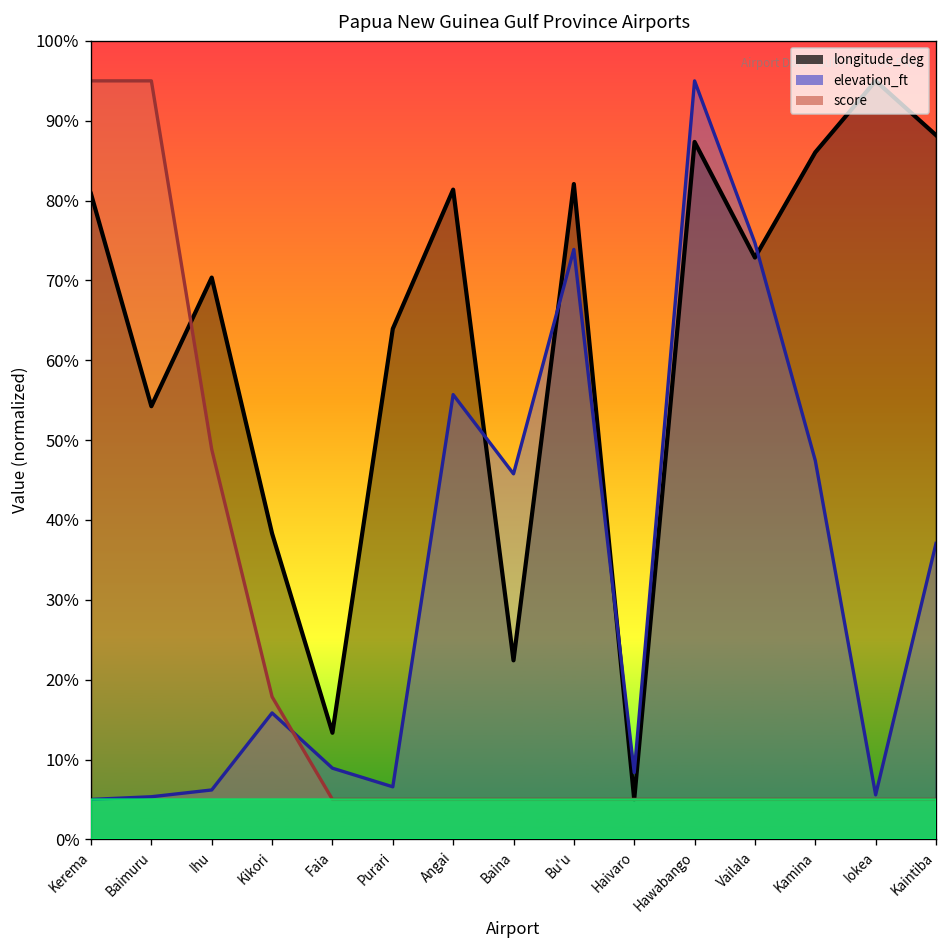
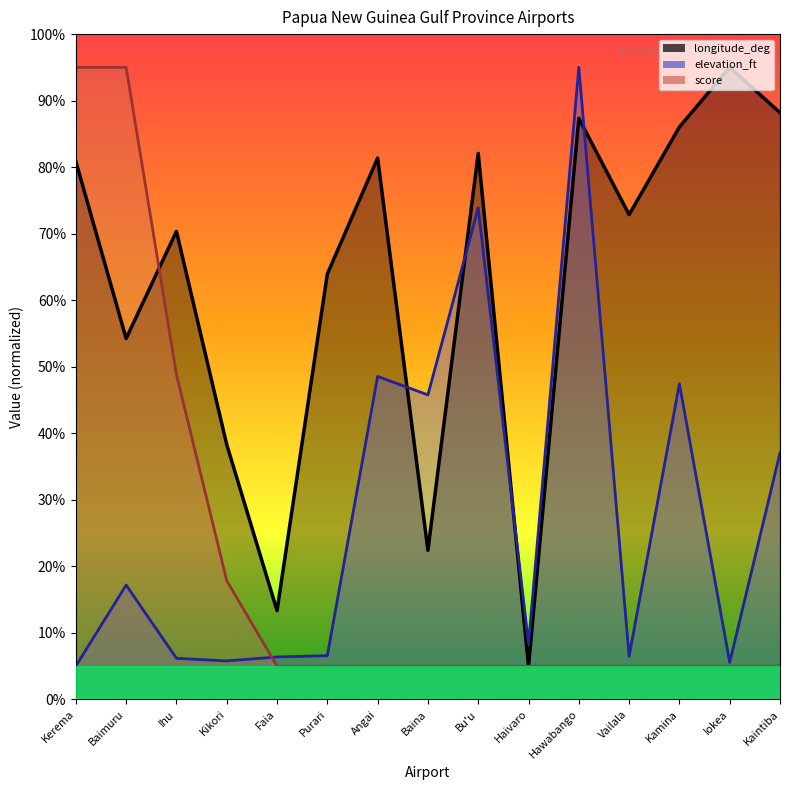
elevation_ft, Baimuru: 5% -> 17%
elevation_ft, Kikori: 16% -> 6%
elevation_ft, Faia: 9% -> 6%
elevation_ft, Angai: 56% -> 49%
elevation_ft, Vailala: 75% -> 6%
